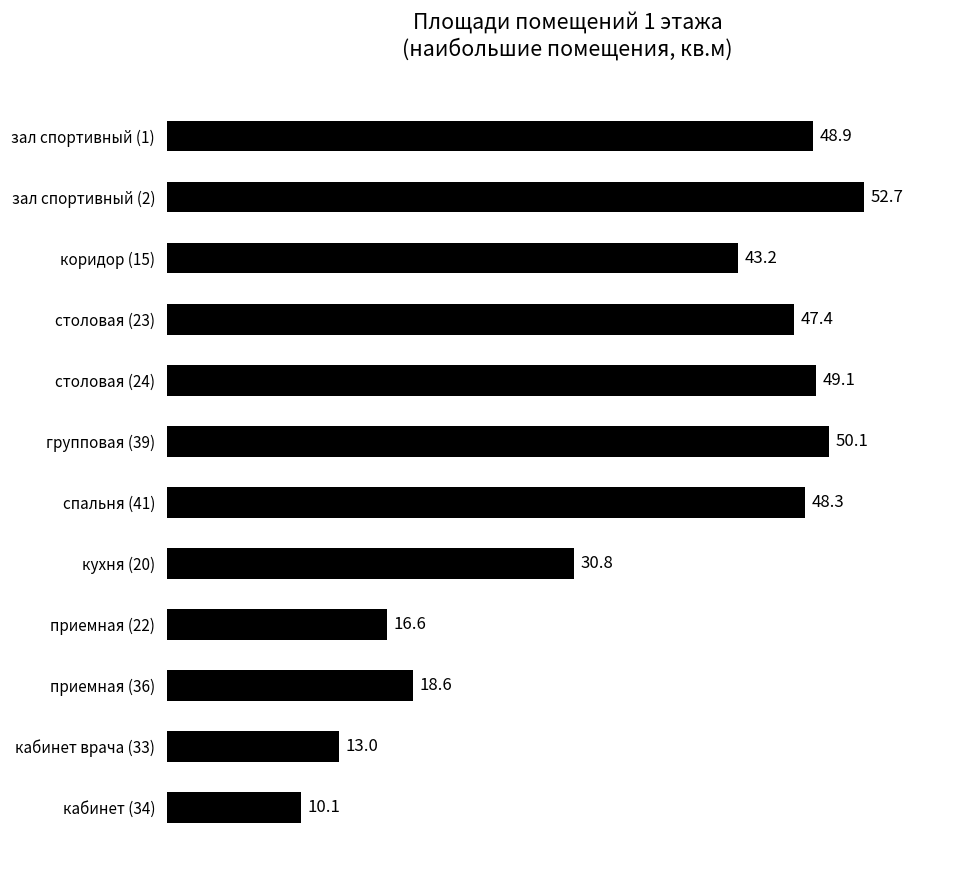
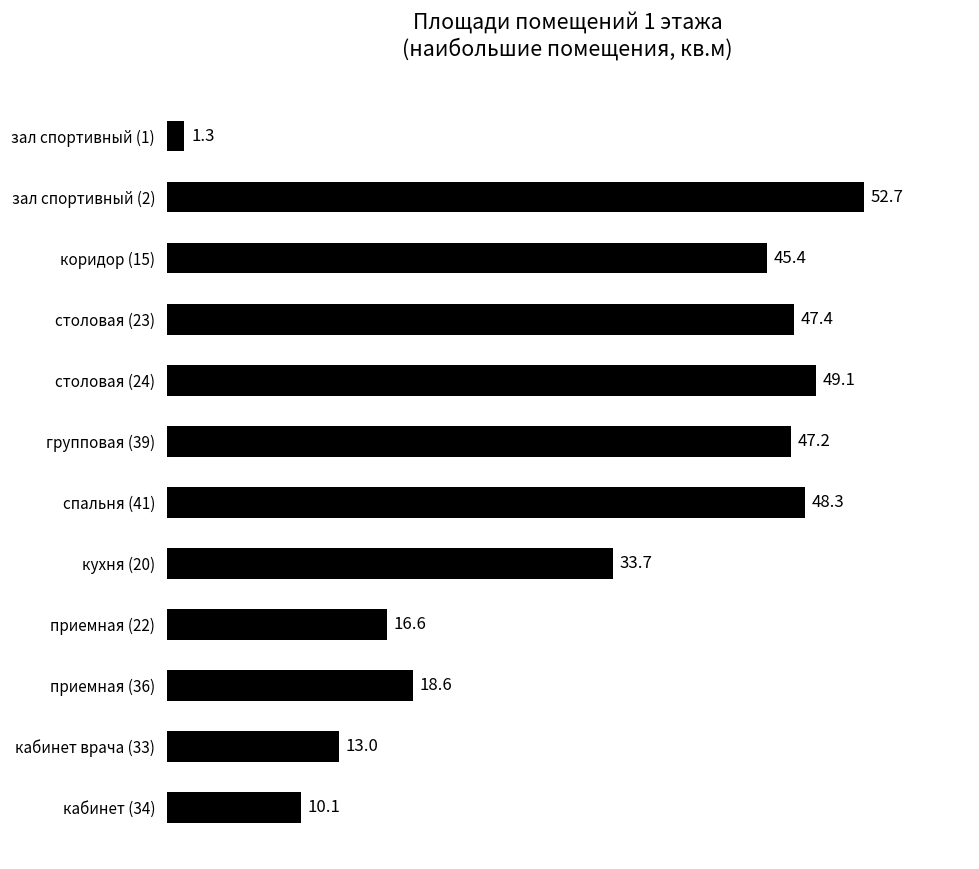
зал спортивный (1): 48.9 -> 1.3
коридор (15): 43.2 -> 45.4
групповая (39): 50.1 -> 47.2
кухня (20): 30.8 -> 33.7
